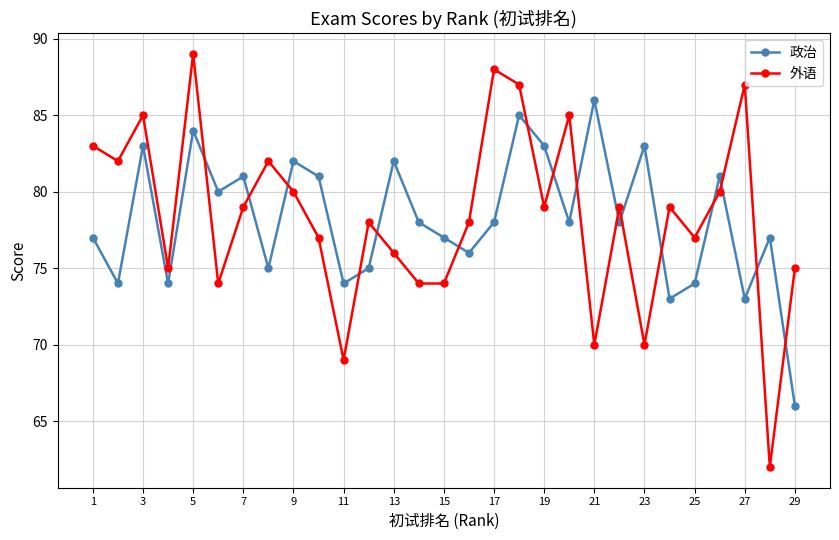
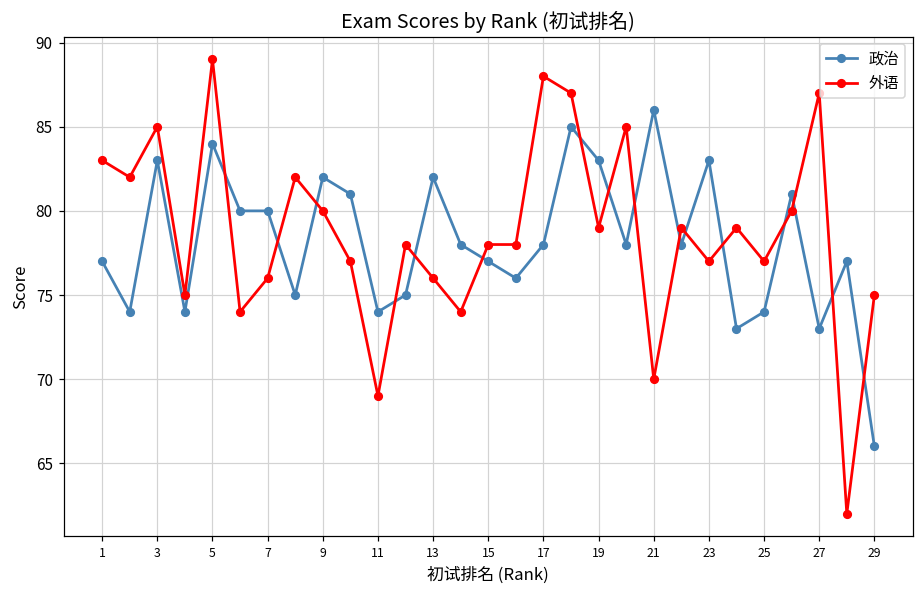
政治, 7: 81 -> 80
外语, 7: 79 -> 76
外语, 15: 74 -> 78
外语, 23: 70 -> 77
